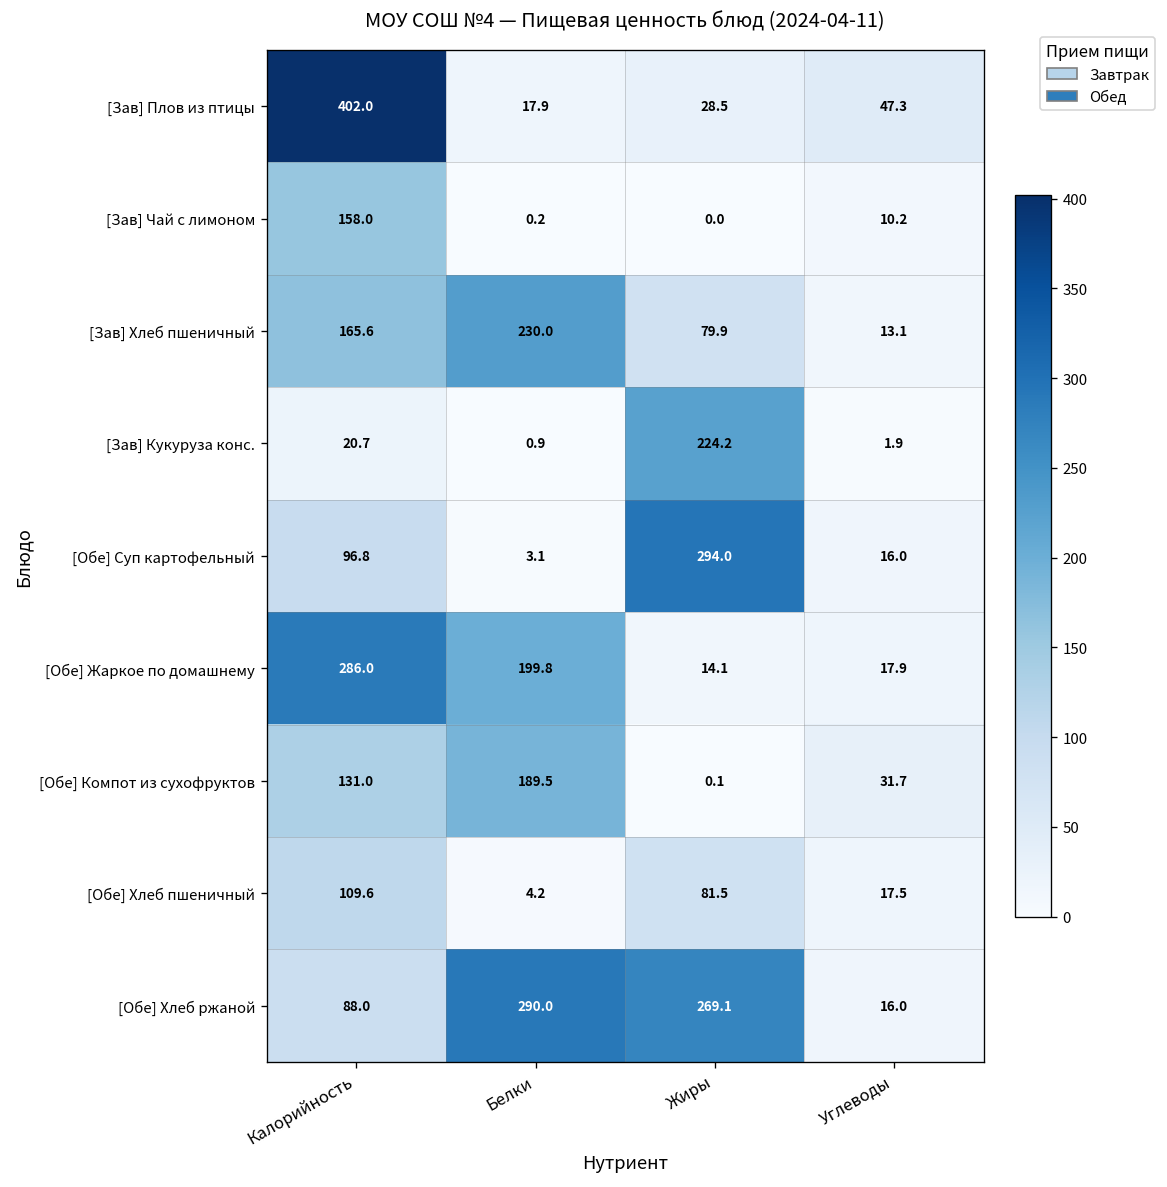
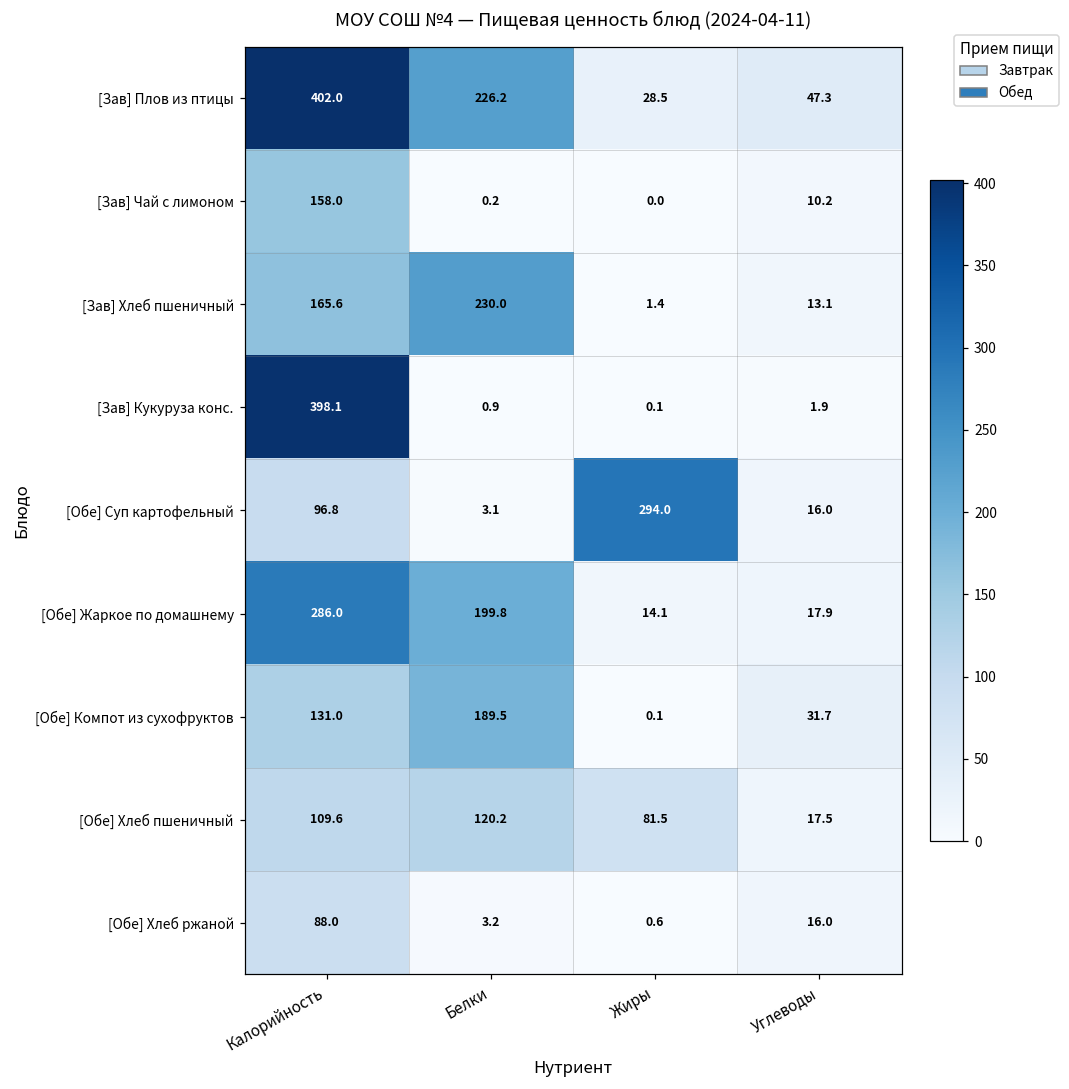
[Зав] Плов из птицы, Белки: 17.9 -> 226.2
[Зав] Хлеб пшеничный, Жиры: 79.9 -> 1.4
[Зав] Кукуруза конс., Калорийность: 20.7 -> 398.1
[Зав] Кукуруза конс., Жиры: 224.2 -> 0.1
[Обе] Хлеб пшеничный, Белки: 4.2 -> 120.2
[Обе] Хлеб ржаной, Белки: 290.0 -> 3.2
[Обе] Хлеб ржаной, Жиры: 269.1 -> 0.6
